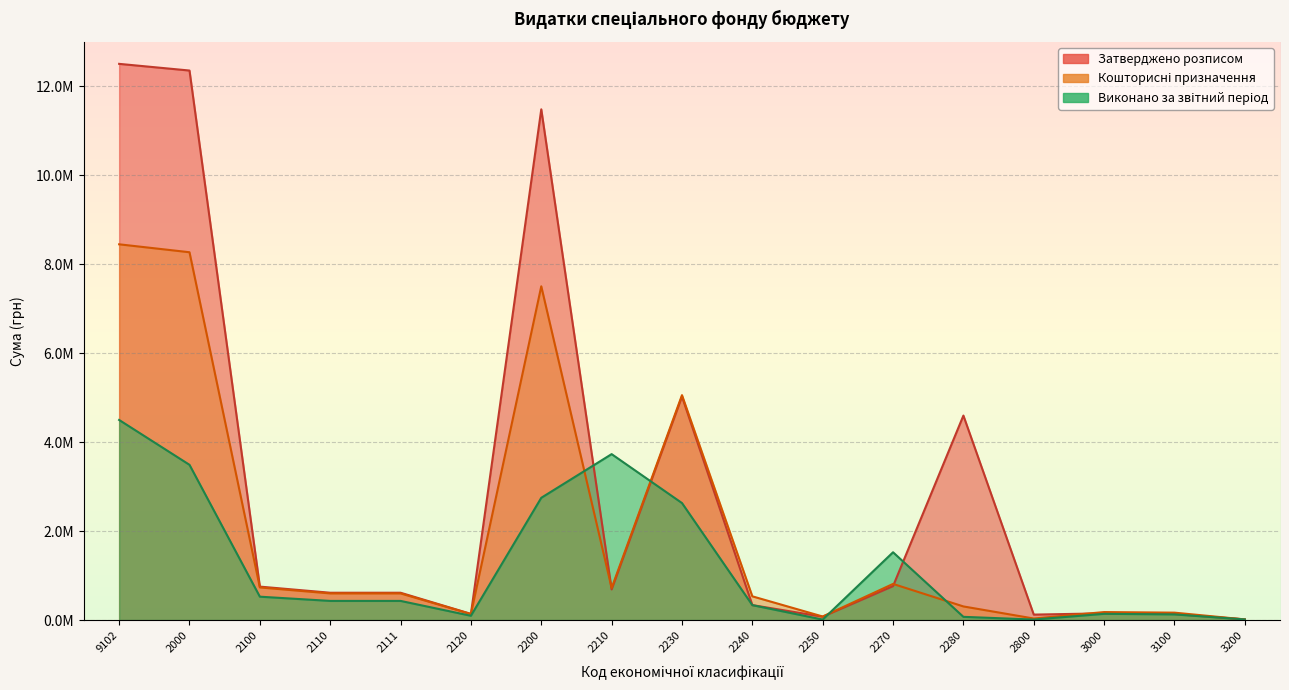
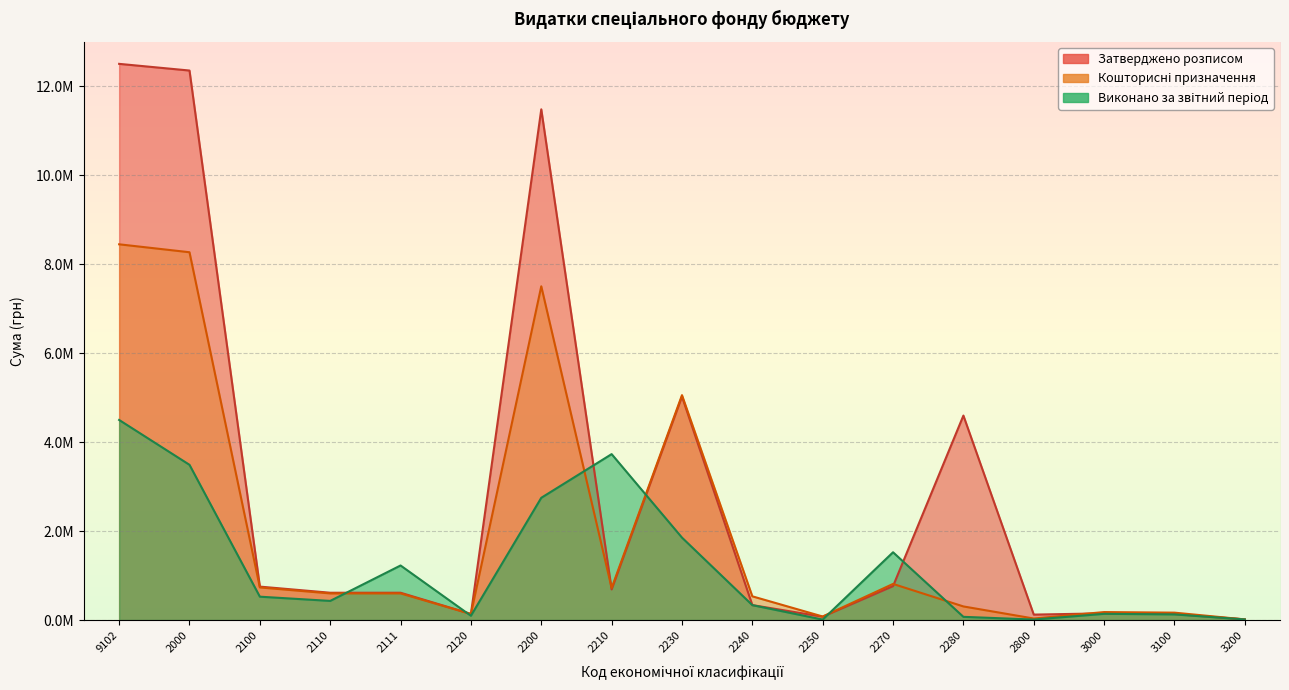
Виконано за звітний період, 2111: 400000 -> 1200000
Виконано за звітний період, 2230: 2600000 -> 1900000
